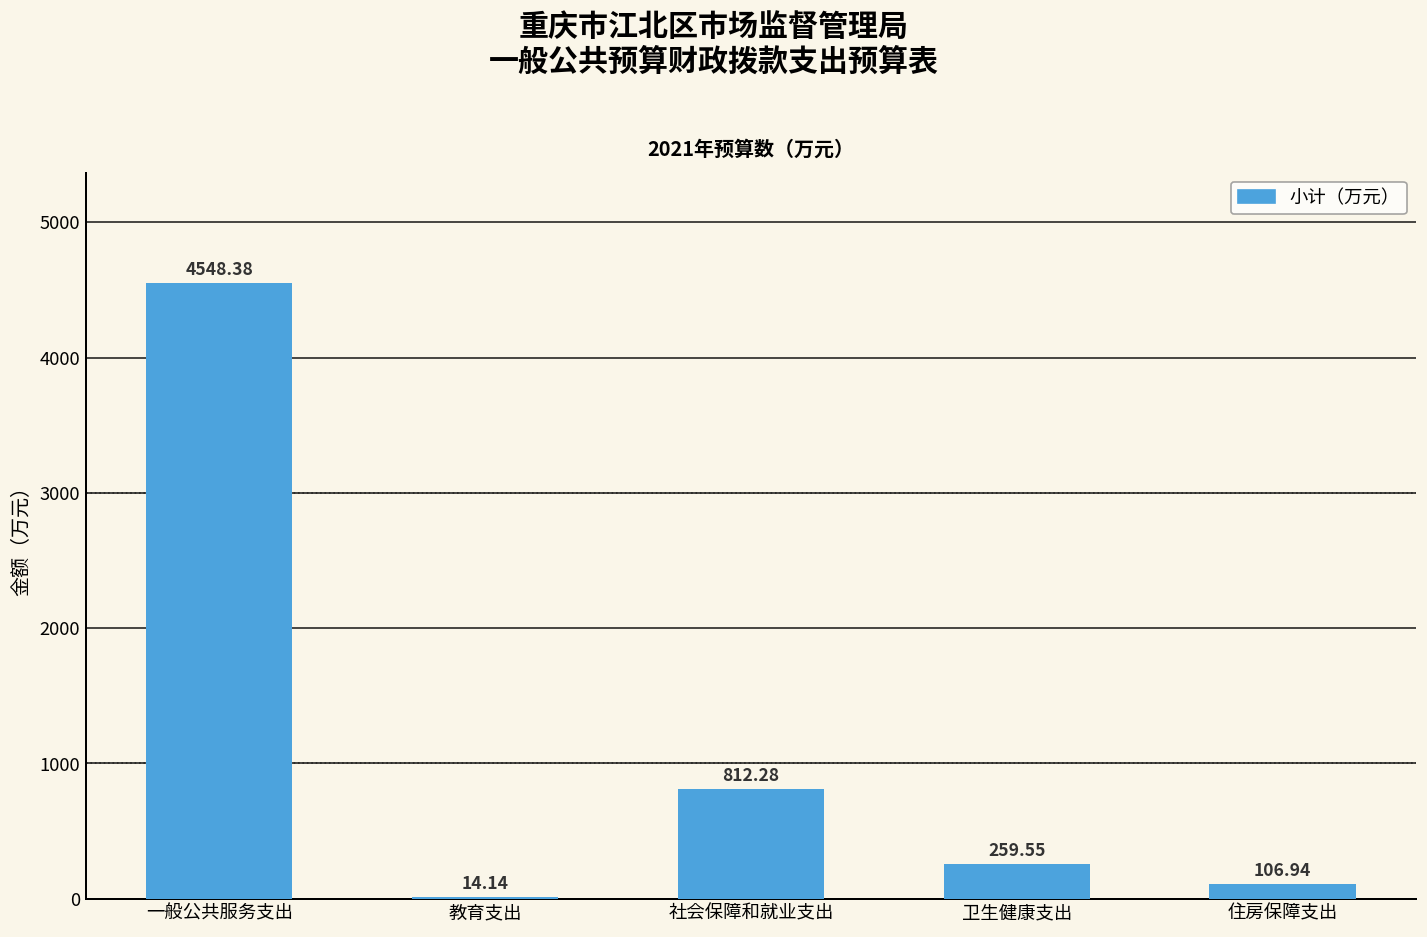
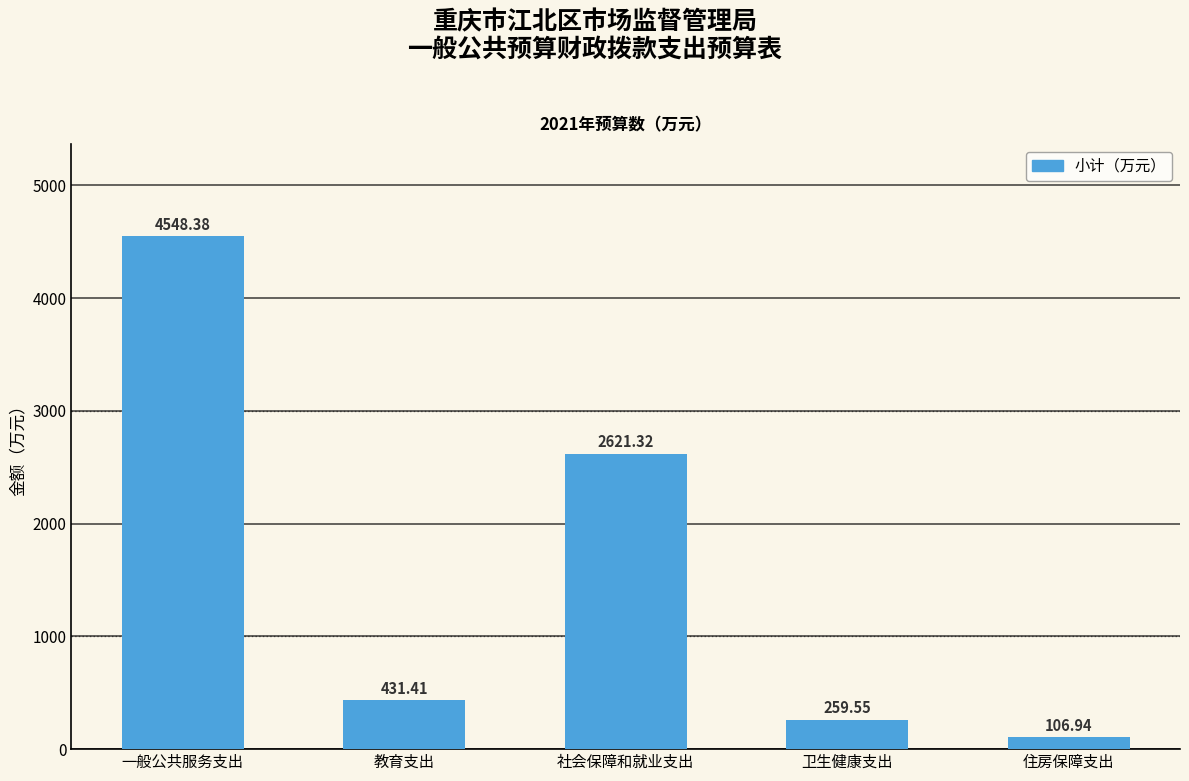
教育支出: 14.14 -> 431.41
社会保障和就业支出: 812.28 -> 2621.32
